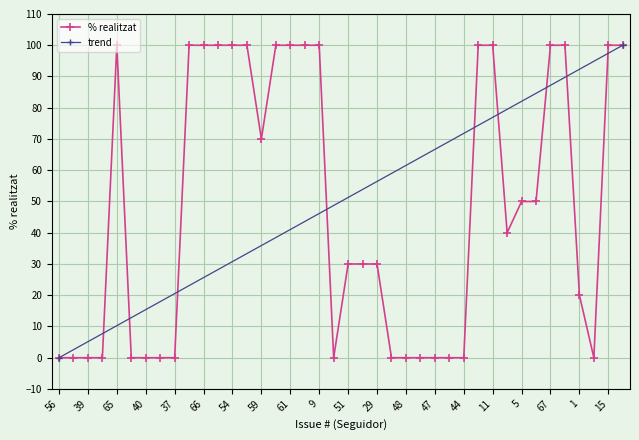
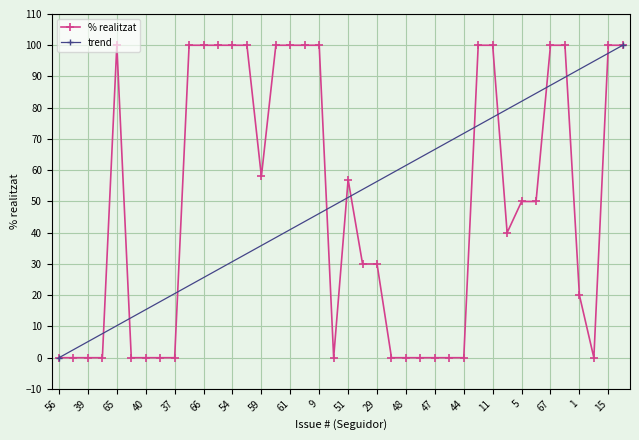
% realitzat, 59: 70 -> 58
% realitzat, 51: 30 -> 57
